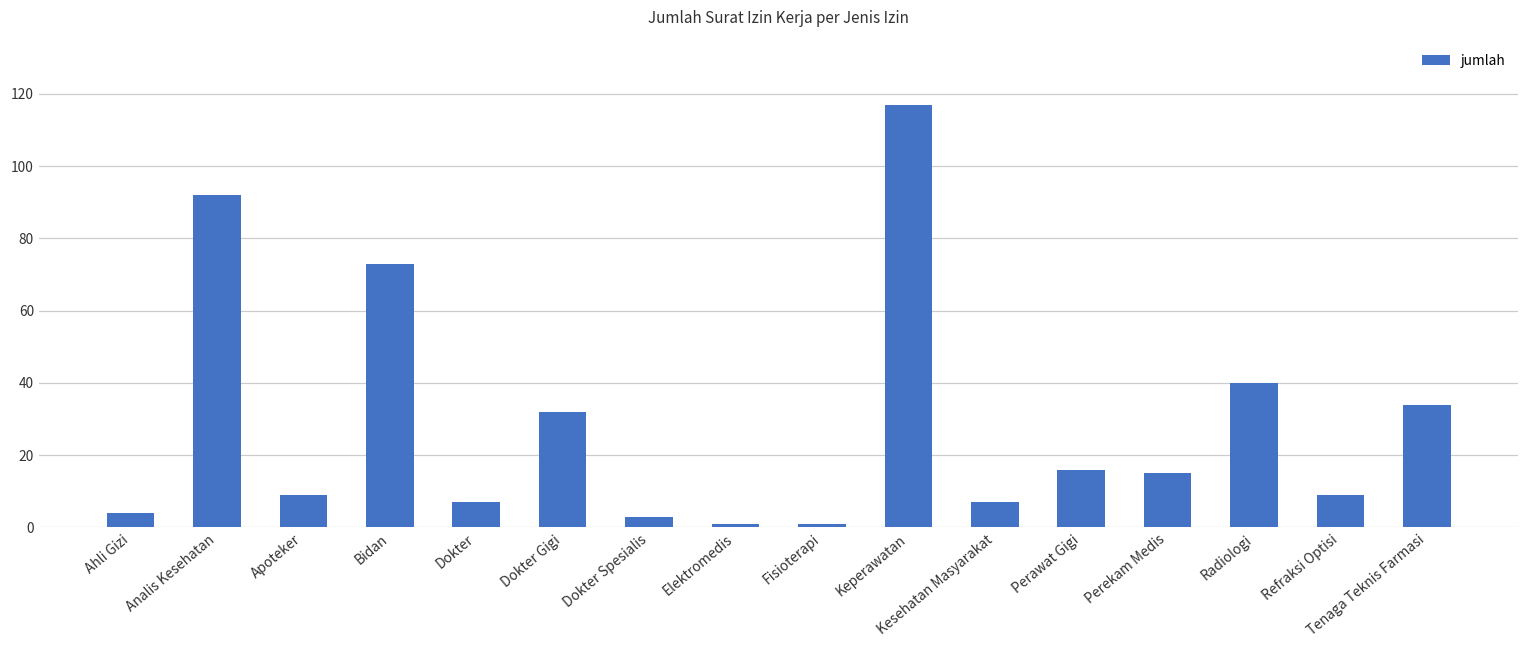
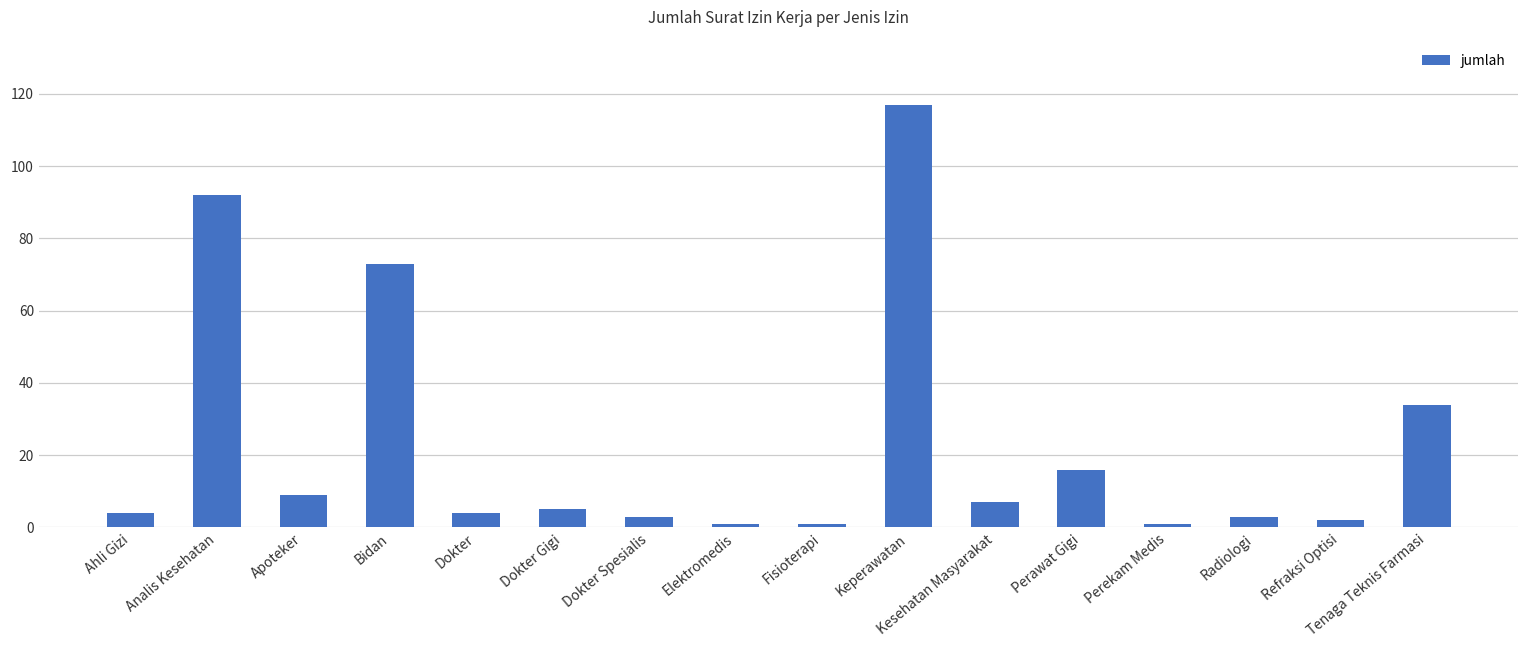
Dokter: 7 -> 4
Dokter Gigi: 32 -> 5
Perekam Medis: 15 -> 1
Radiologi: 40 -> 3
Refraksi Optisi: 9 -> 2
